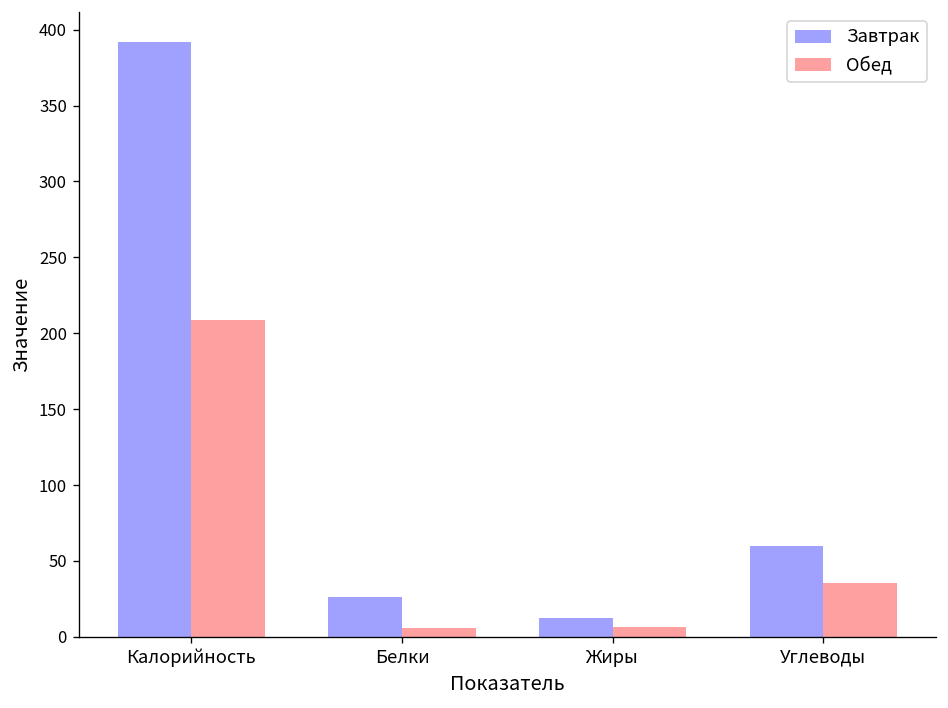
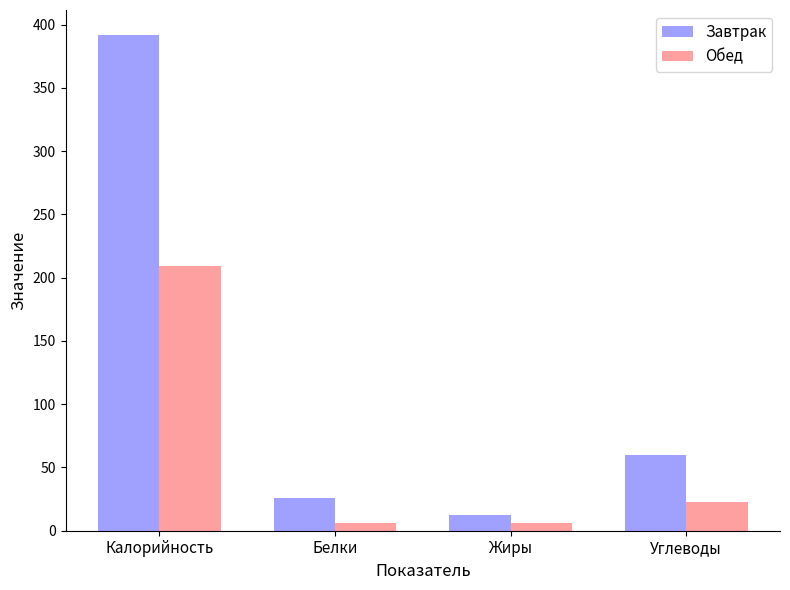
Обед, Углеводы: 35 -> 23
